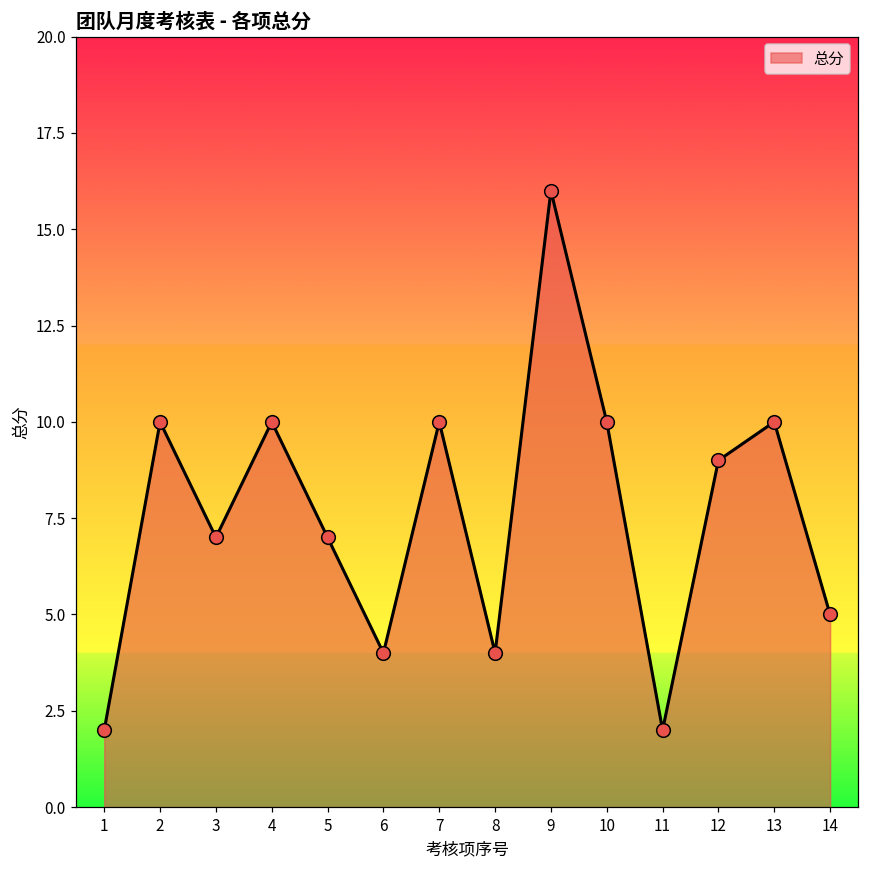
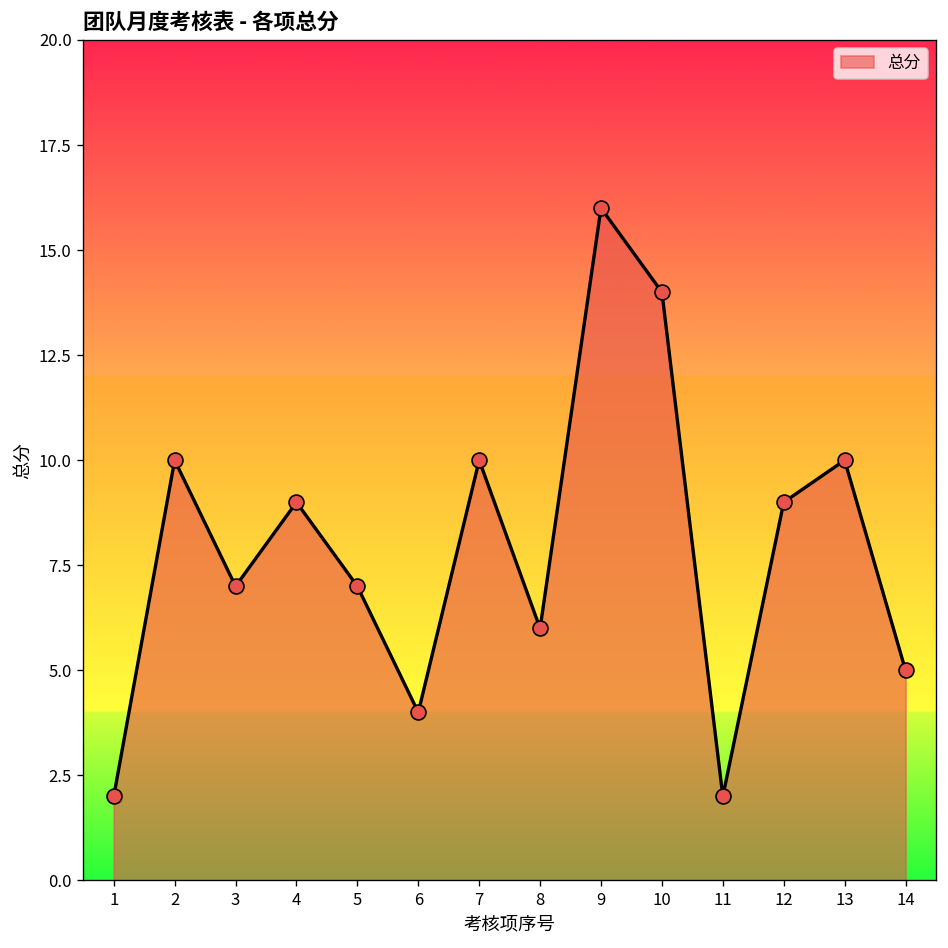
4: 10 -> 9
8: 4 -> 6
10: 10 -> 14
